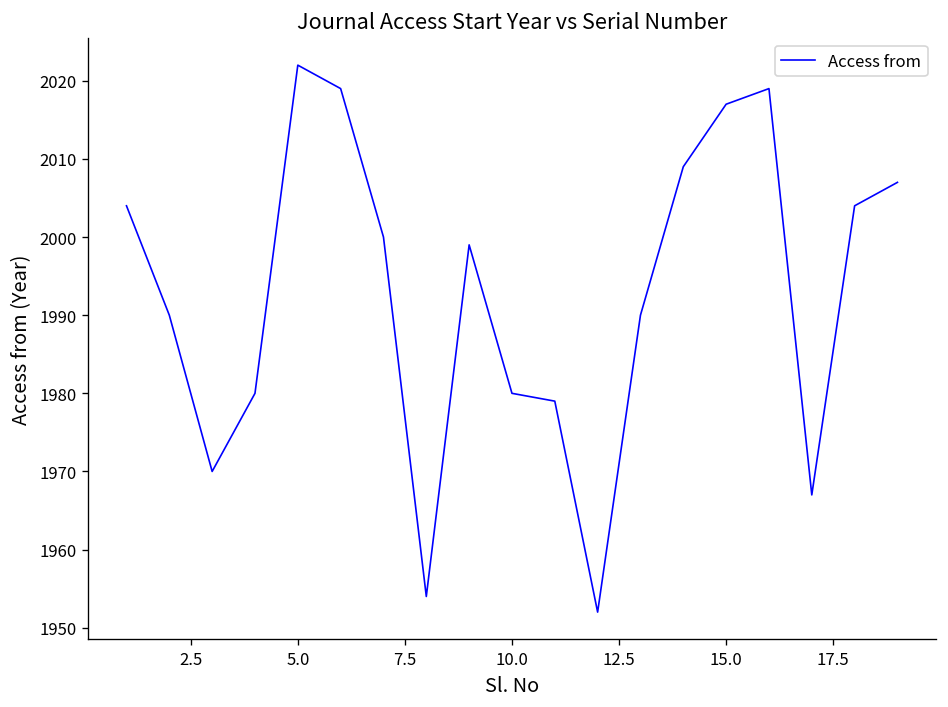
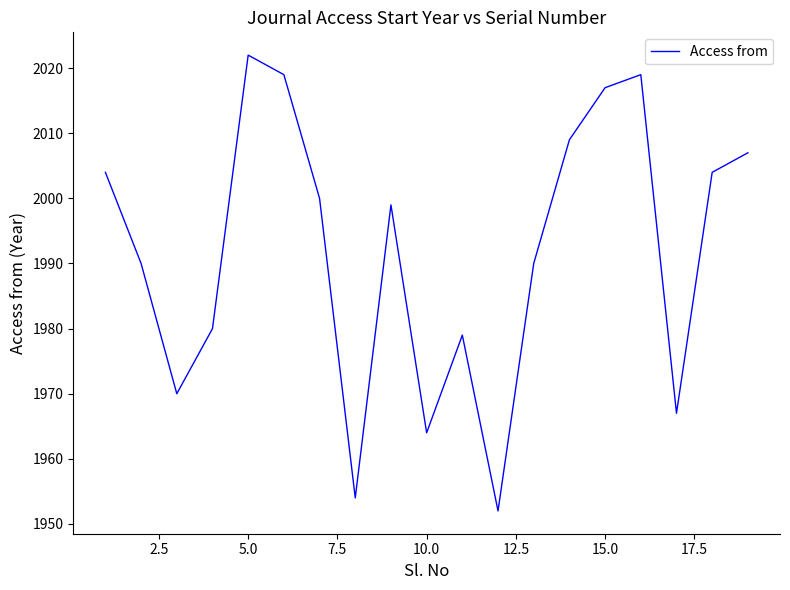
10.0: 1980 -> 1964
